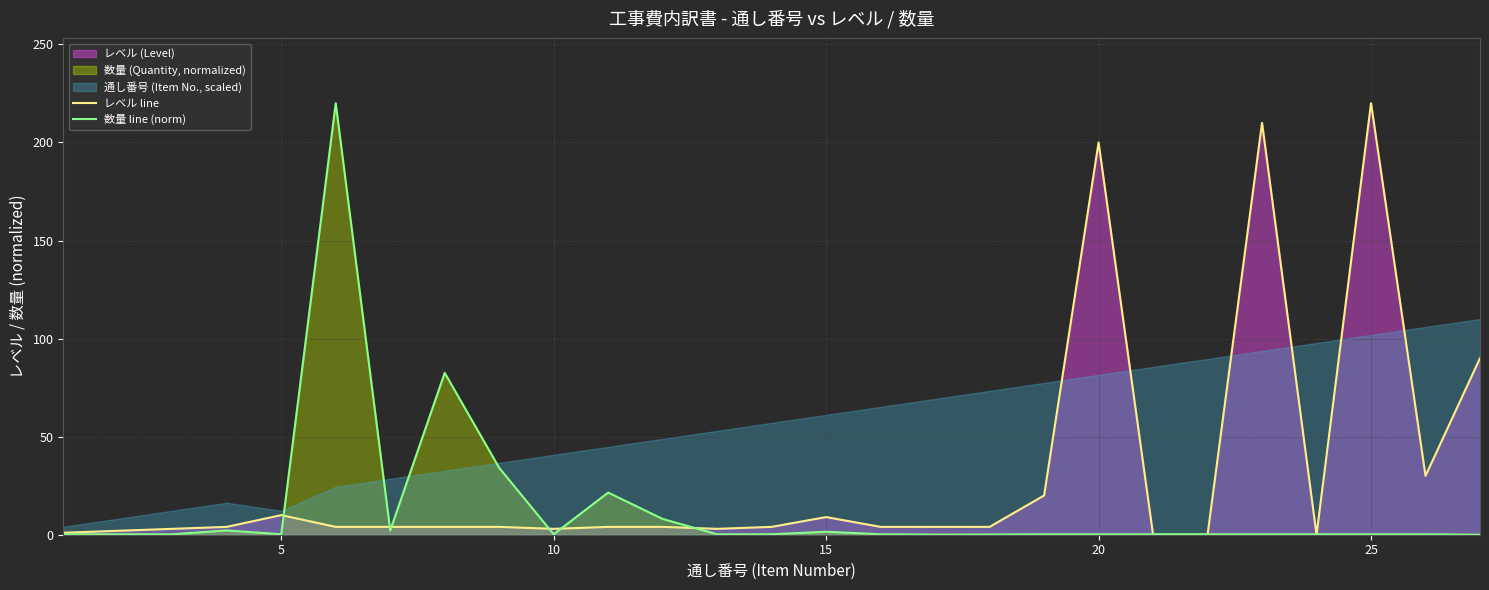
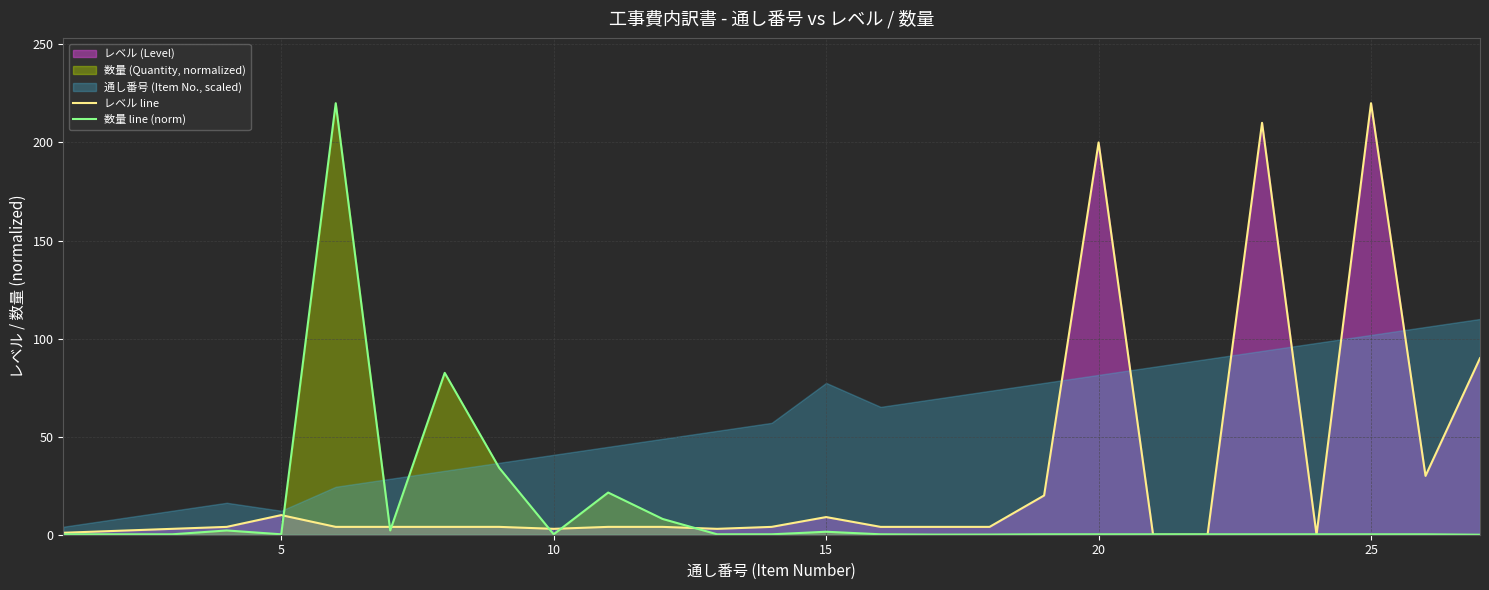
通し番号 (Item No., scaled), 15: 61 -> 77
